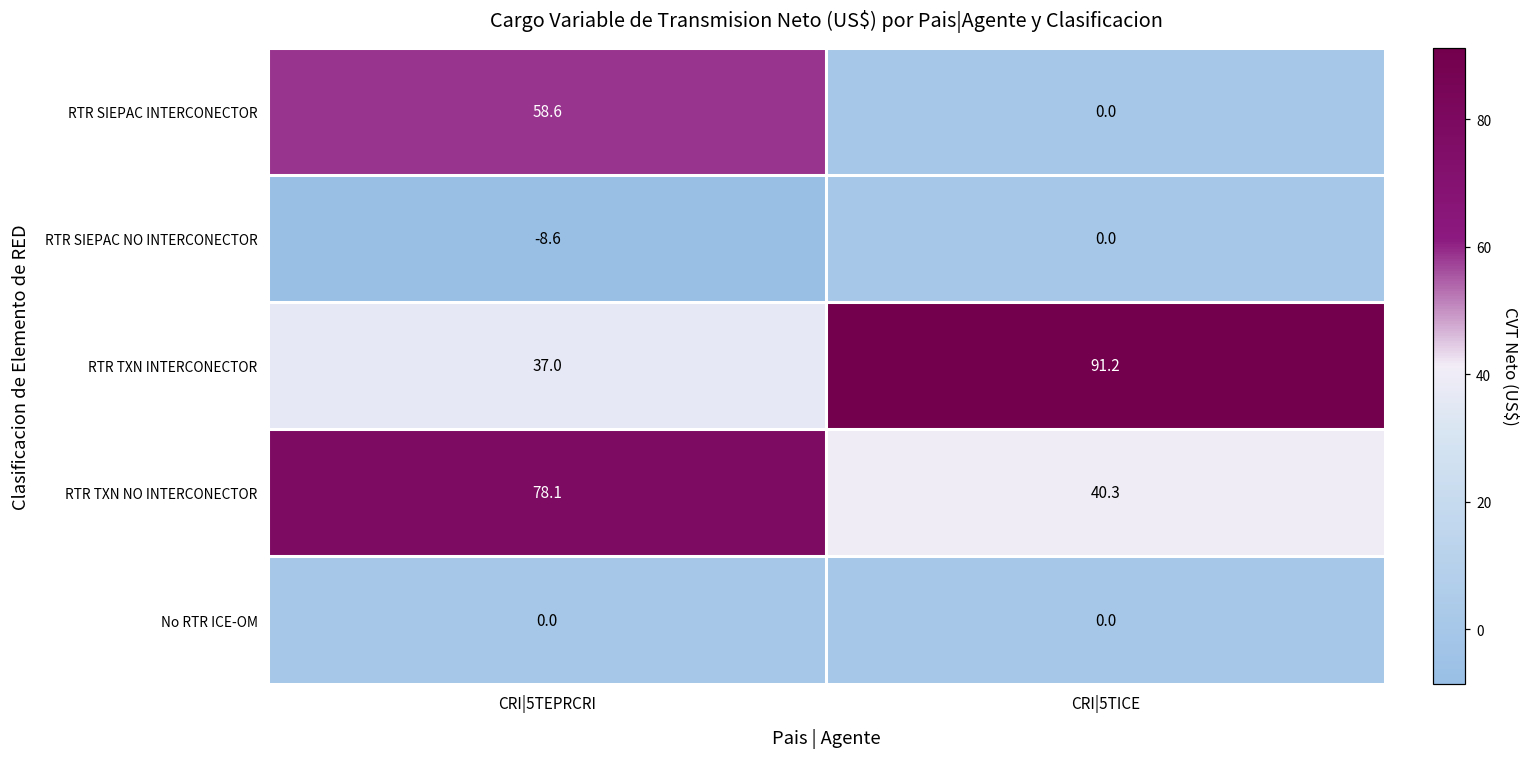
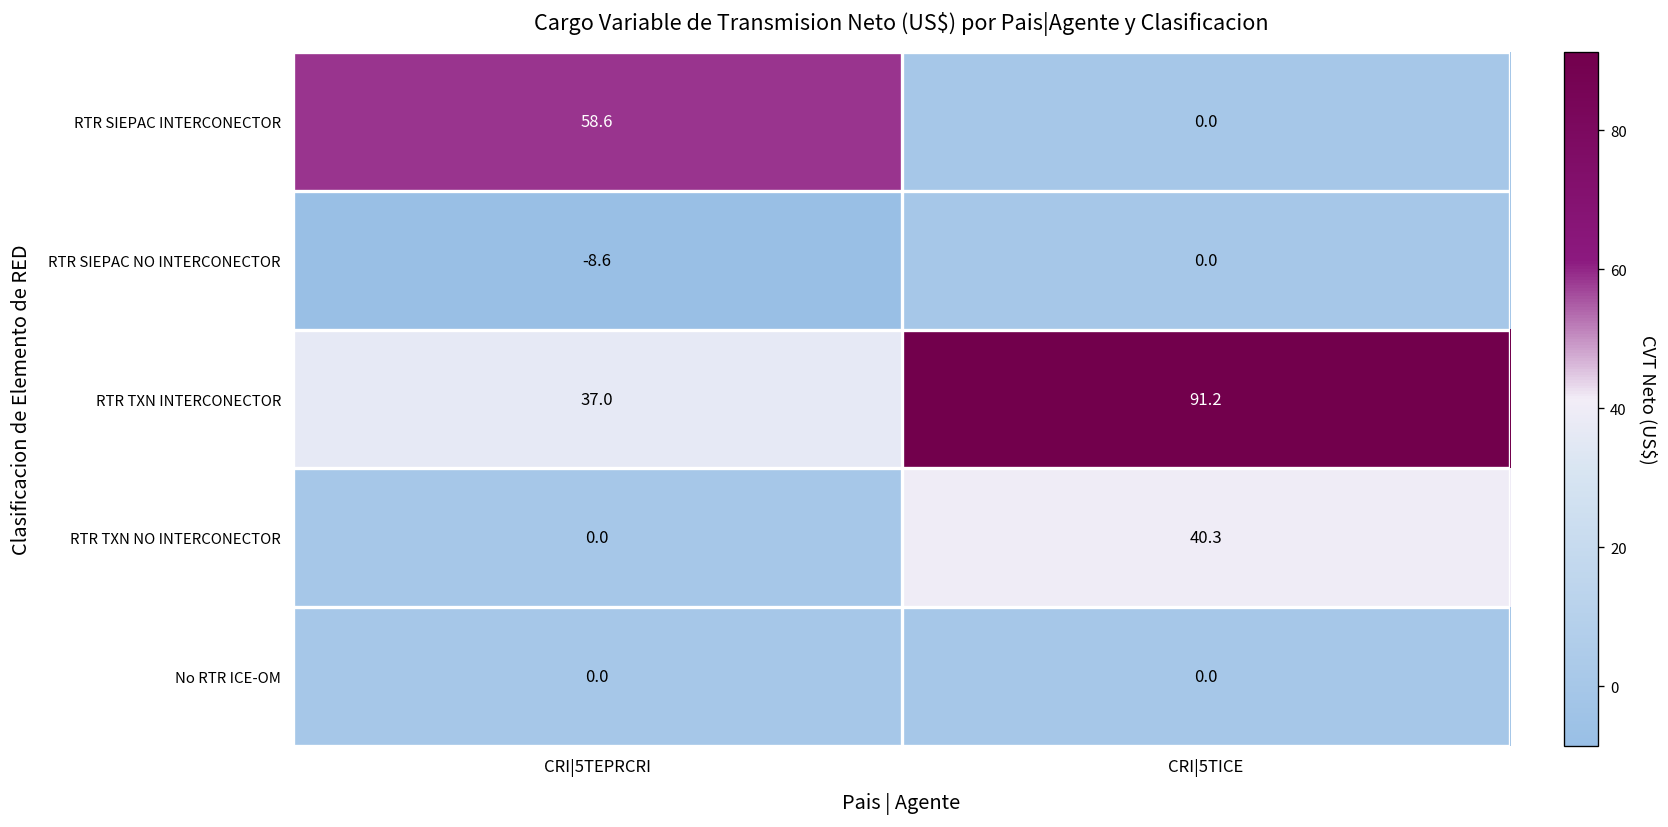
RTR TXN NO INTERCONECTOR, CRI|5TEPRCRI: 78.1 -> 0.0
